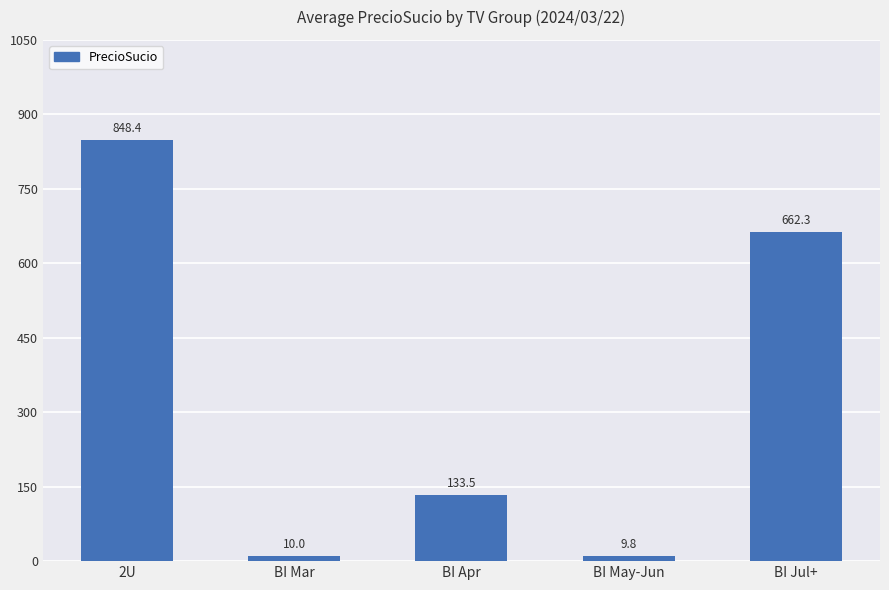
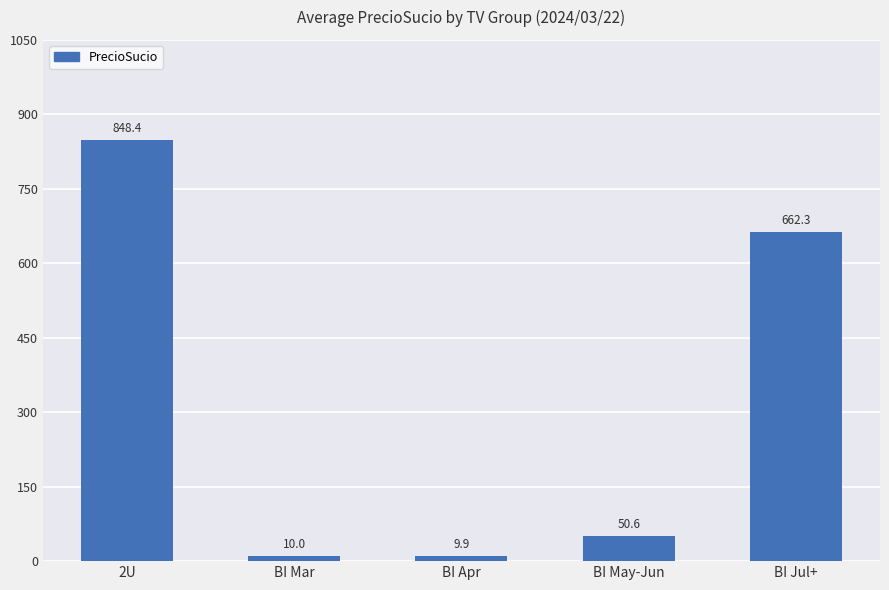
BI Apr: 133.5 -> 9.9
BI May-Jun: 9.8 -> 50.6
